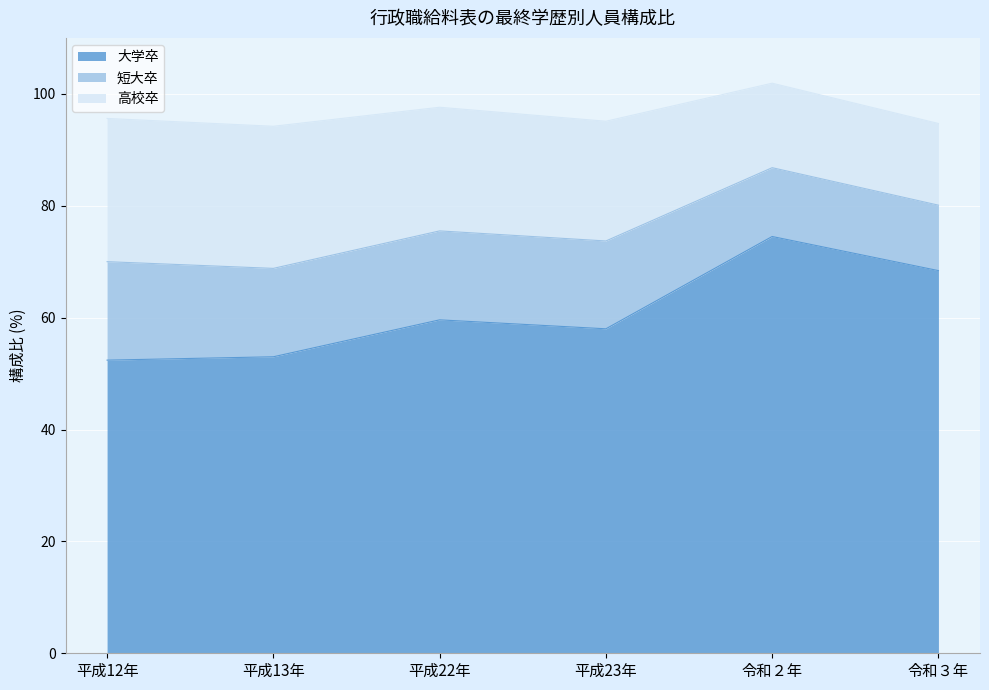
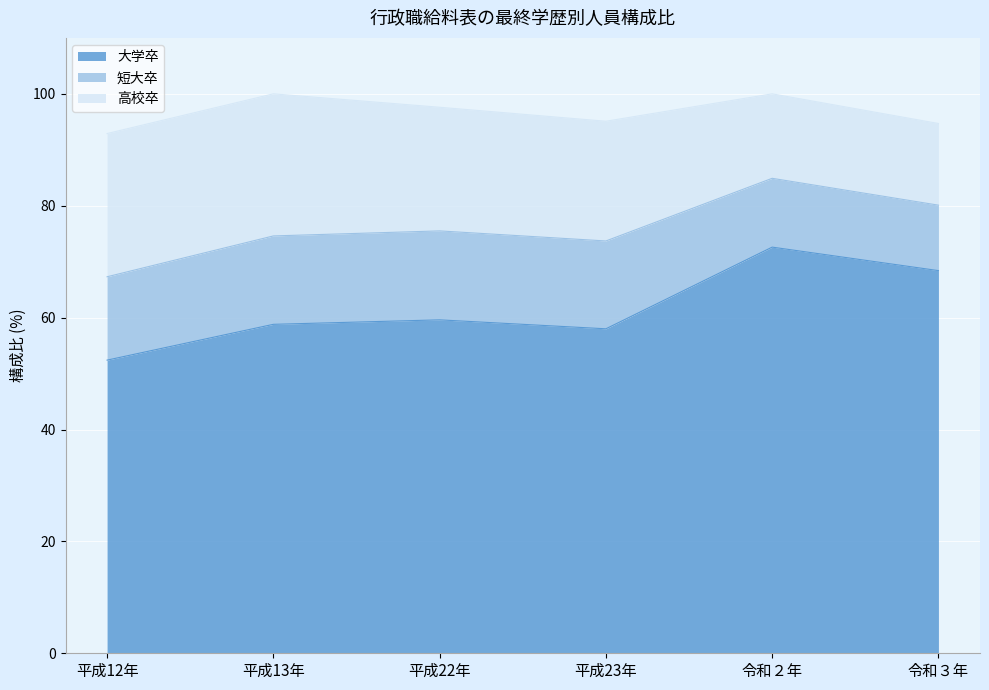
短大卒, 平成12年: 18 -> 15
大学卒, 平成13年: 53 -> 59
大学卒, 令和２年: 75 -> 73
